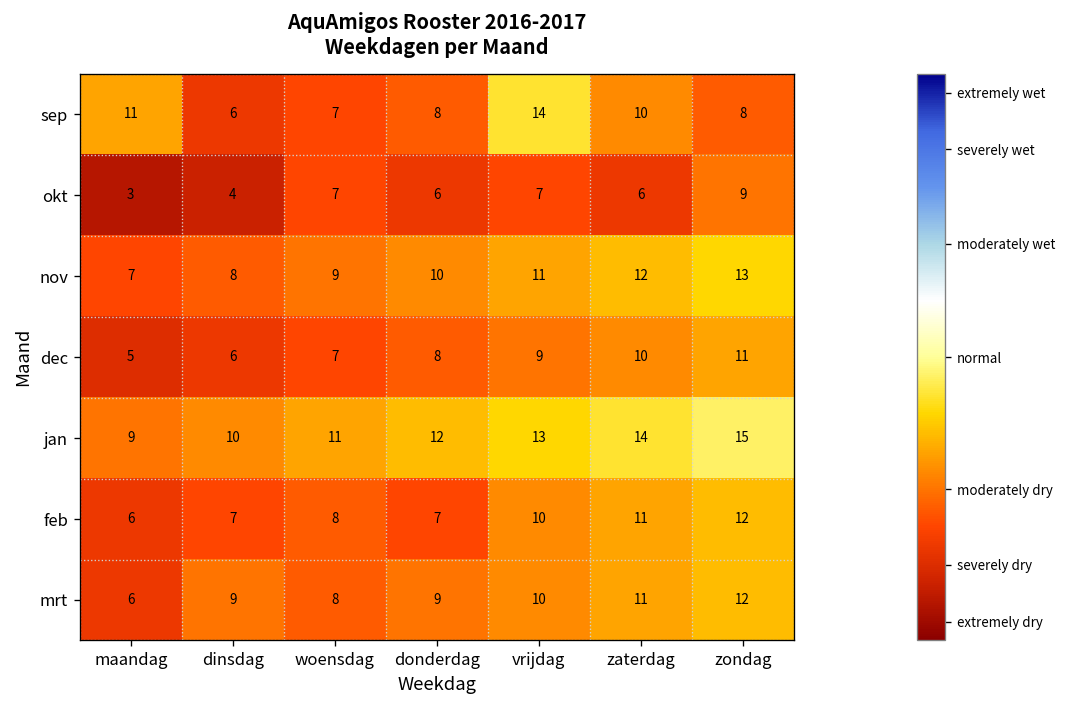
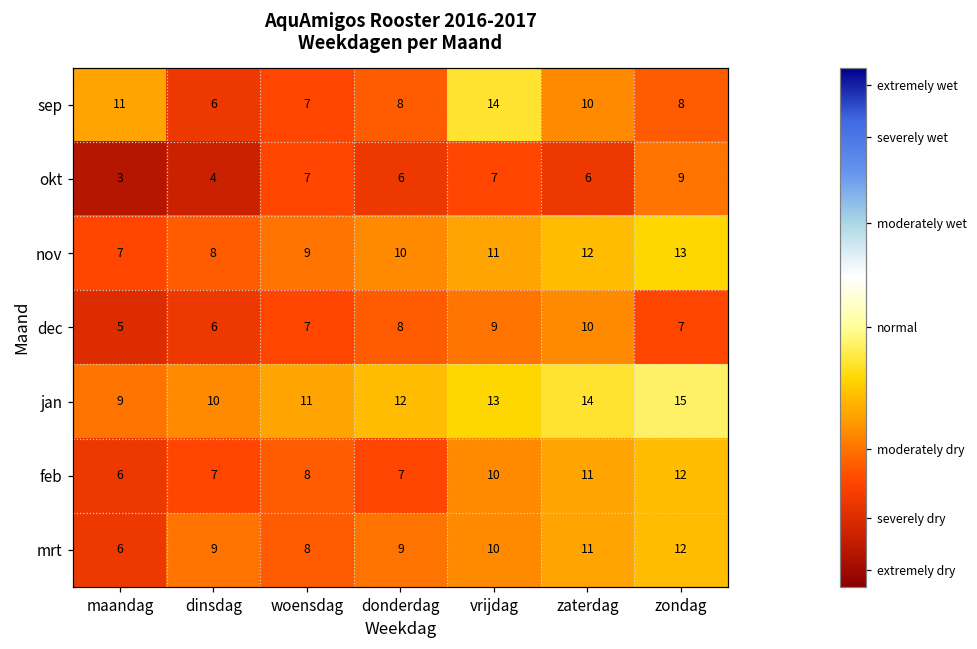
dec, zondag: 11 -> 7
